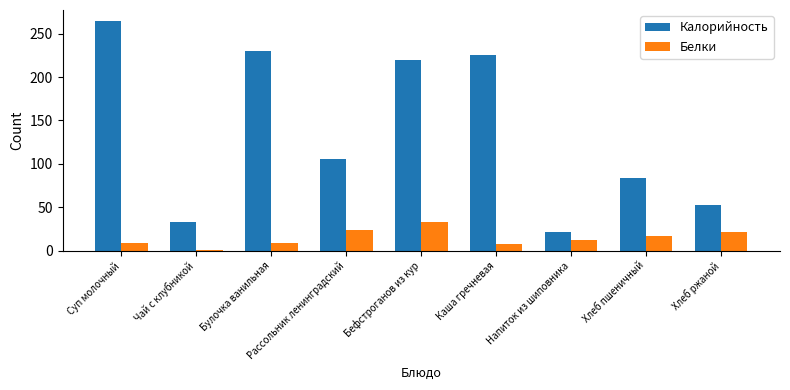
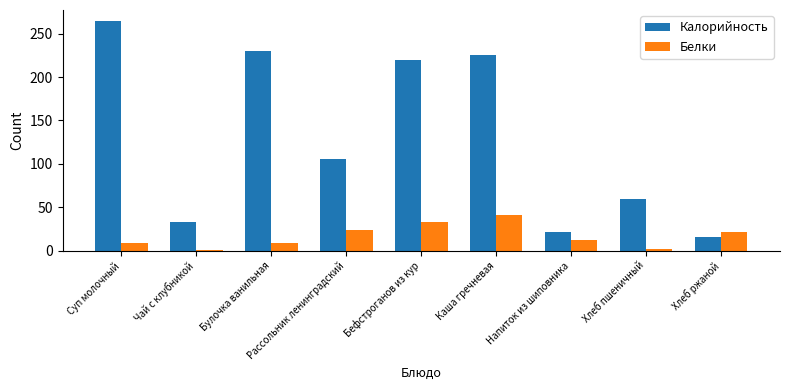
Белки, Каша гречневая: 10 -> 40
Калорийность, Хлеб пшеничный: 80 -> 60
Белки, Хлеб пшеничный: 20 -> 0
Калорийность, Хлеб ржаной: 50 -> 20
